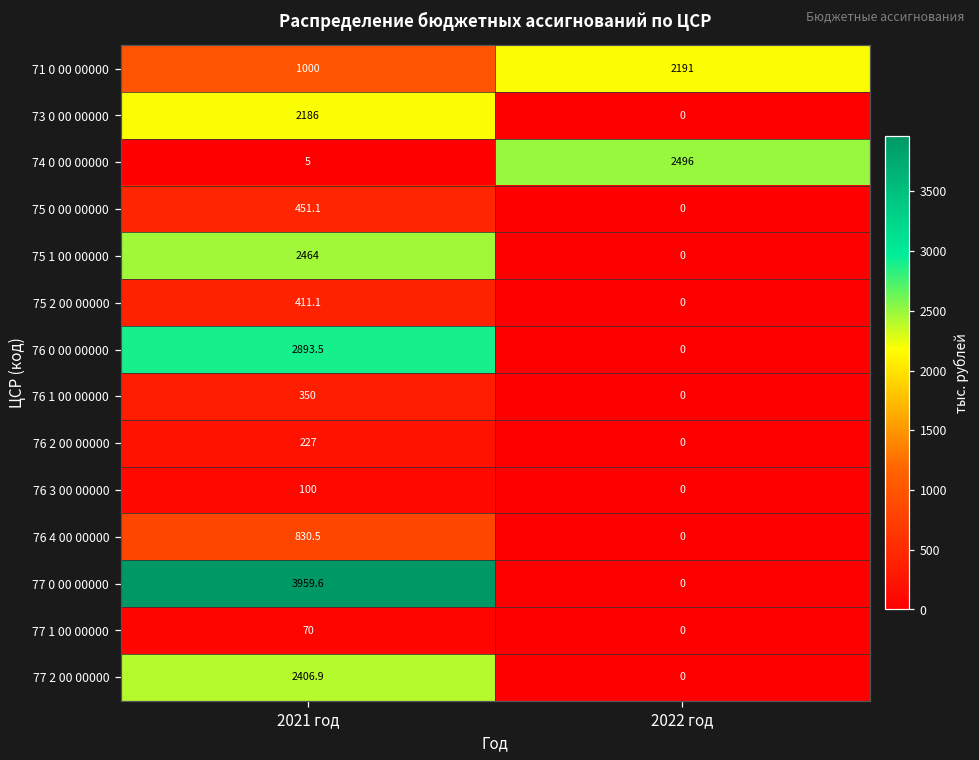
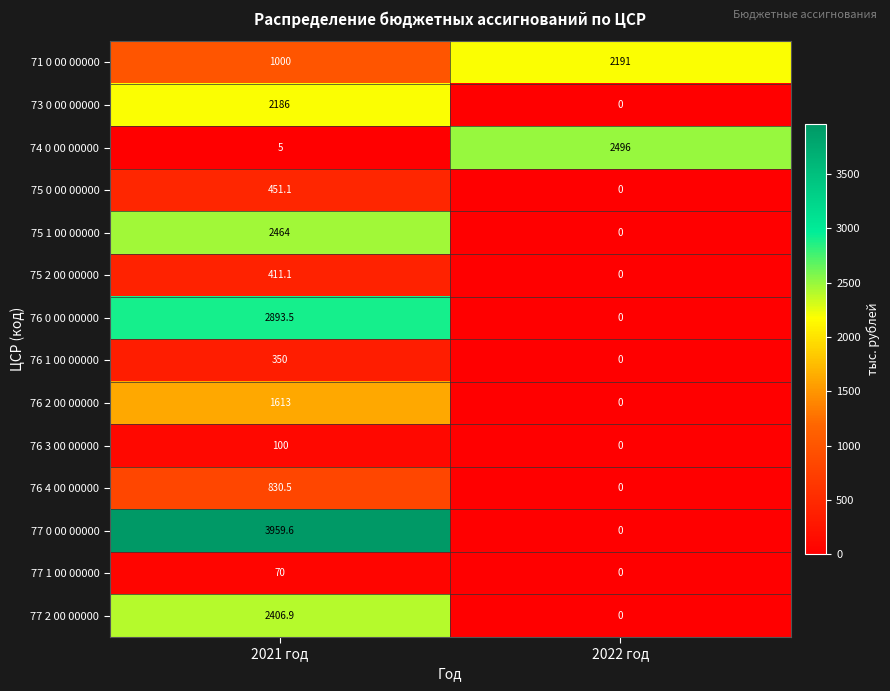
76 2 00 00000, 2021 год: 227 -> 1613
